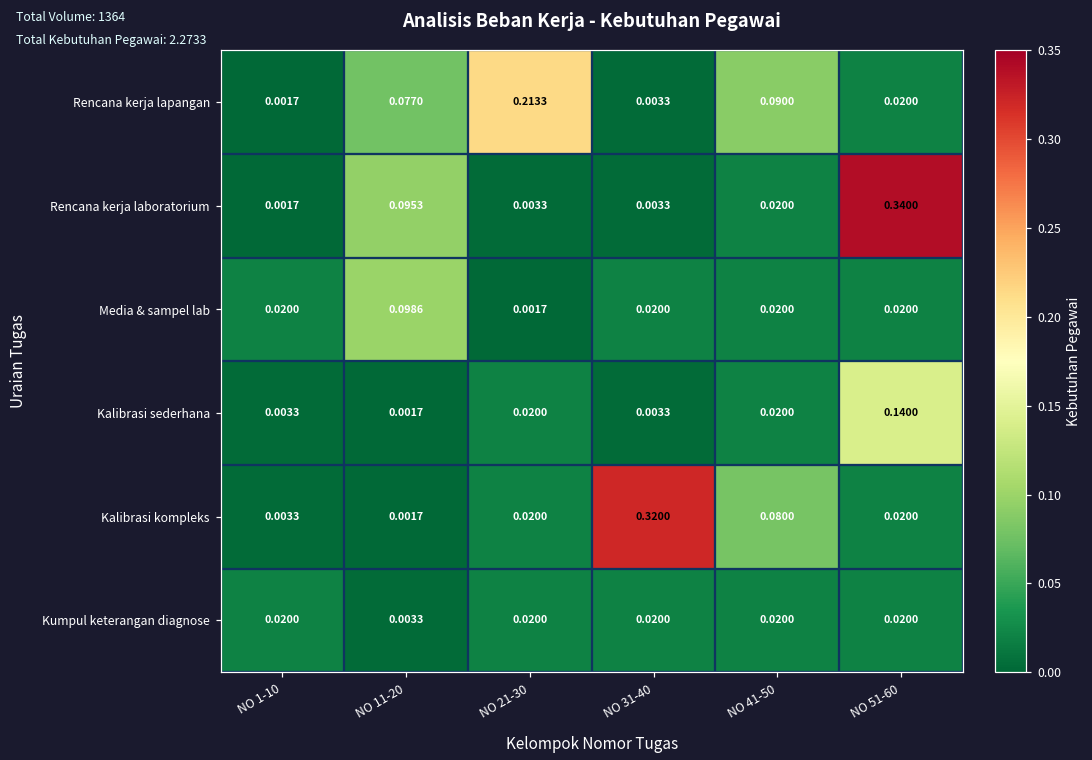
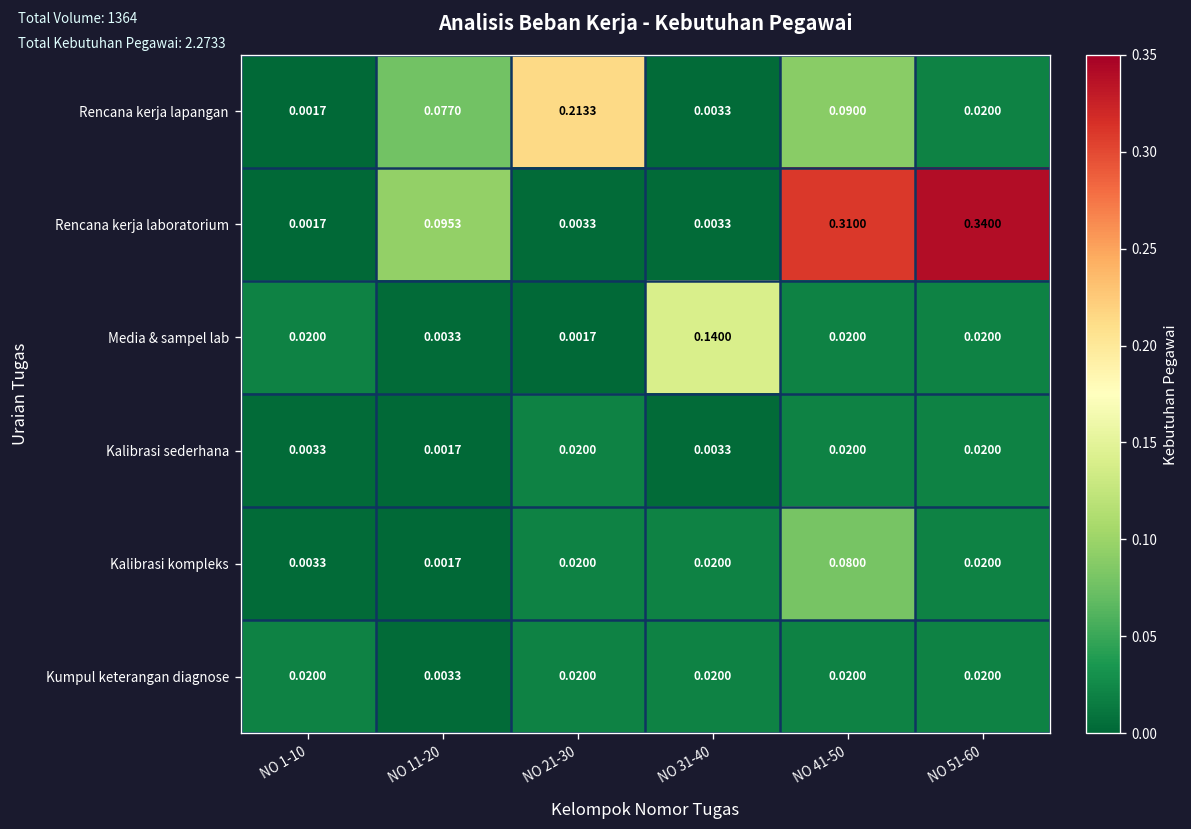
Rencana kerja laboratorium, NO 41-50: 0.0200 -> 0.3100
Media & sampel lab, NO 11-20: 0.0986 -> 0.0033
Media & sampel lab, NO 31-40: 0.0200 -> 0.1400
Kalibrasi sederhana, NO 51-60: 0.1400 -> 0.0200
Kalibrasi kompleks, NO 31-40: 0.3200 -> 0.0200
